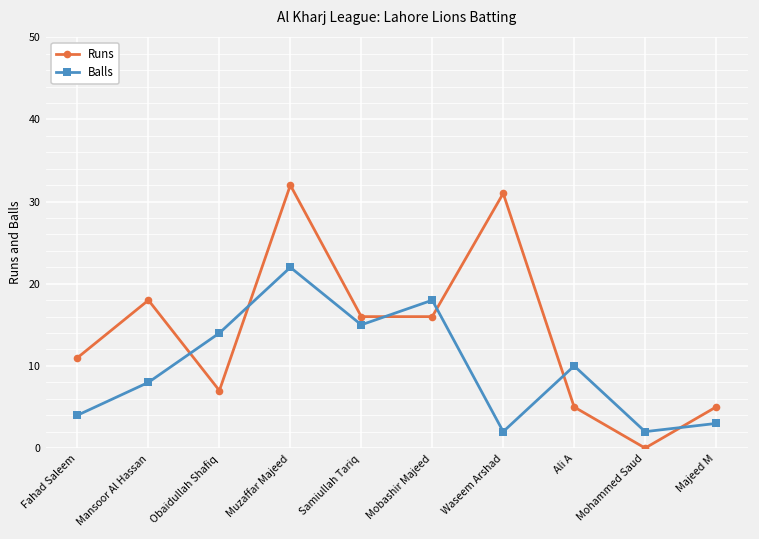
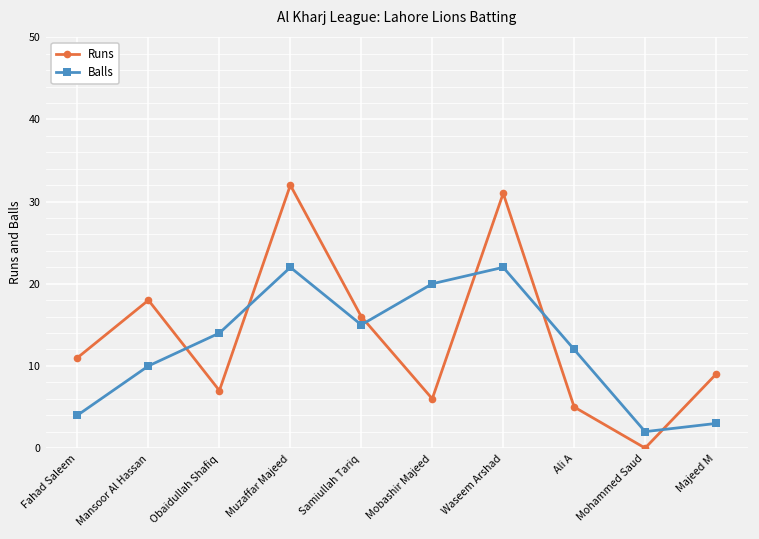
Balls, Mansoor Al Hassan: 8 -> 10
Runs, Mobashir Majeed: 16 -> 6
Balls, Mobashir Majeed: 18 -> 20
Balls, Waseem Arshad: 2 -> 22
Balls, Ali A: 10 -> 12
Runs, Majeed M: 5 -> 9
